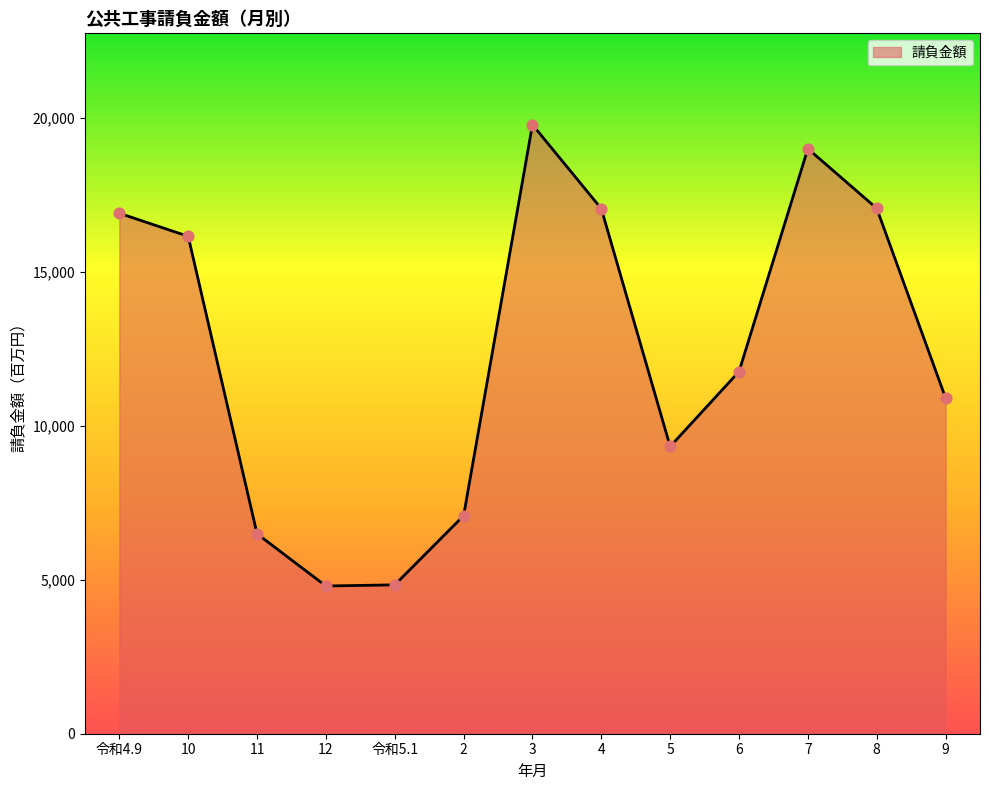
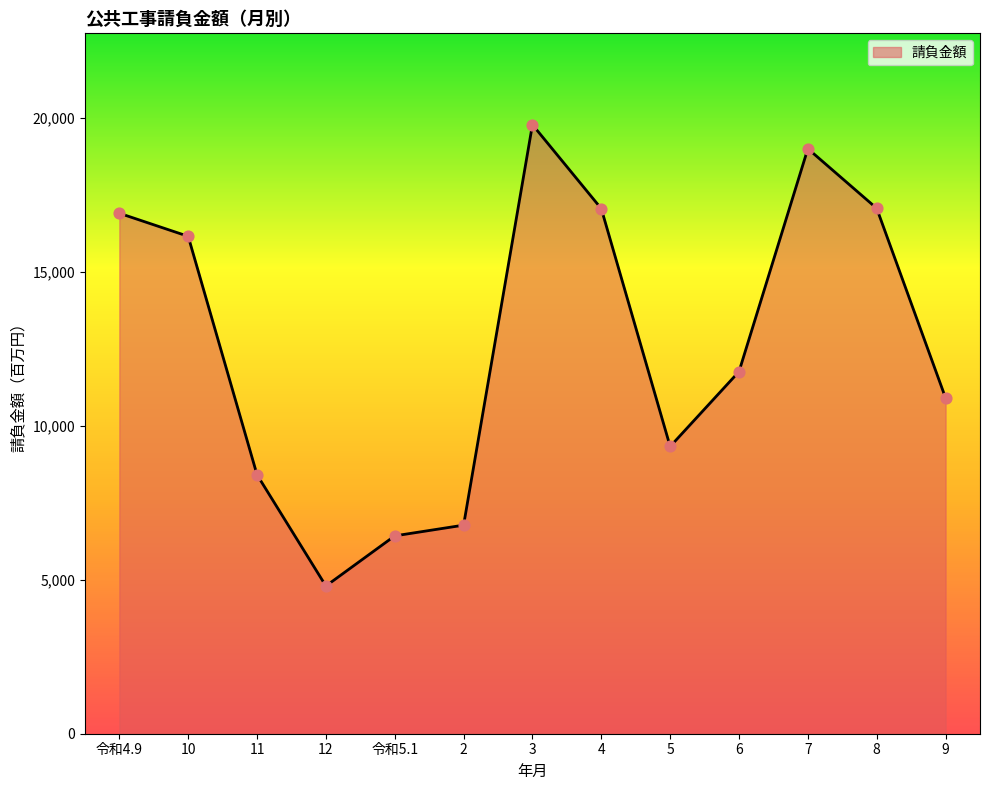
11: 6,500 -> 8,400
令和5.1: 4,800 -> 6,400
2: 7,100 -> 6,800
